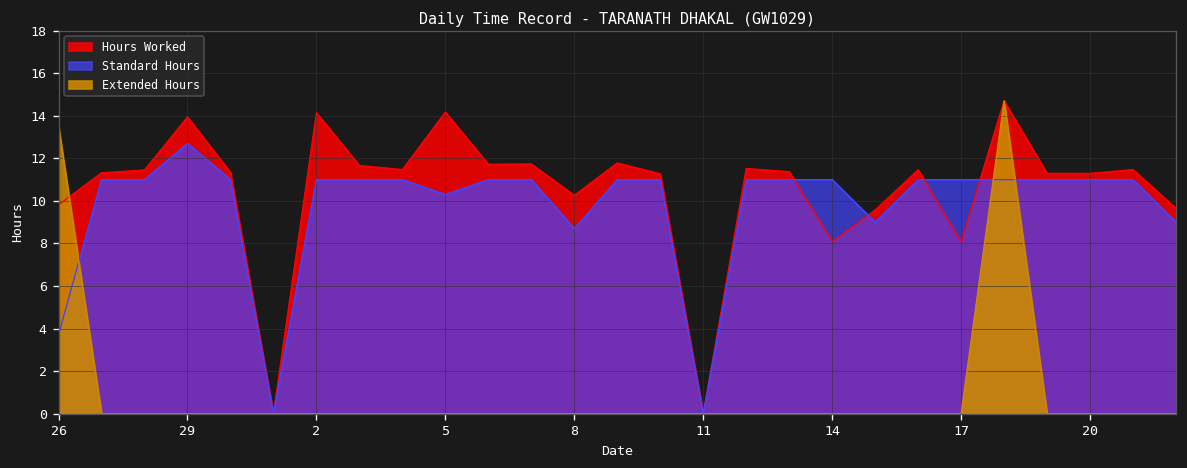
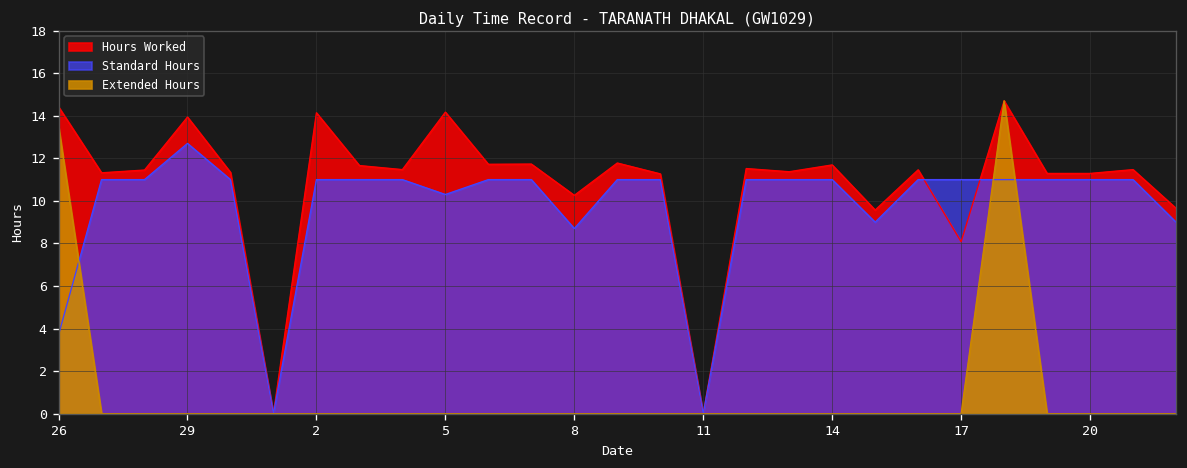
Hours Worked, 26: 9.8 -> 14.4
Hours Worked, 14: 8.1 -> 11.7
